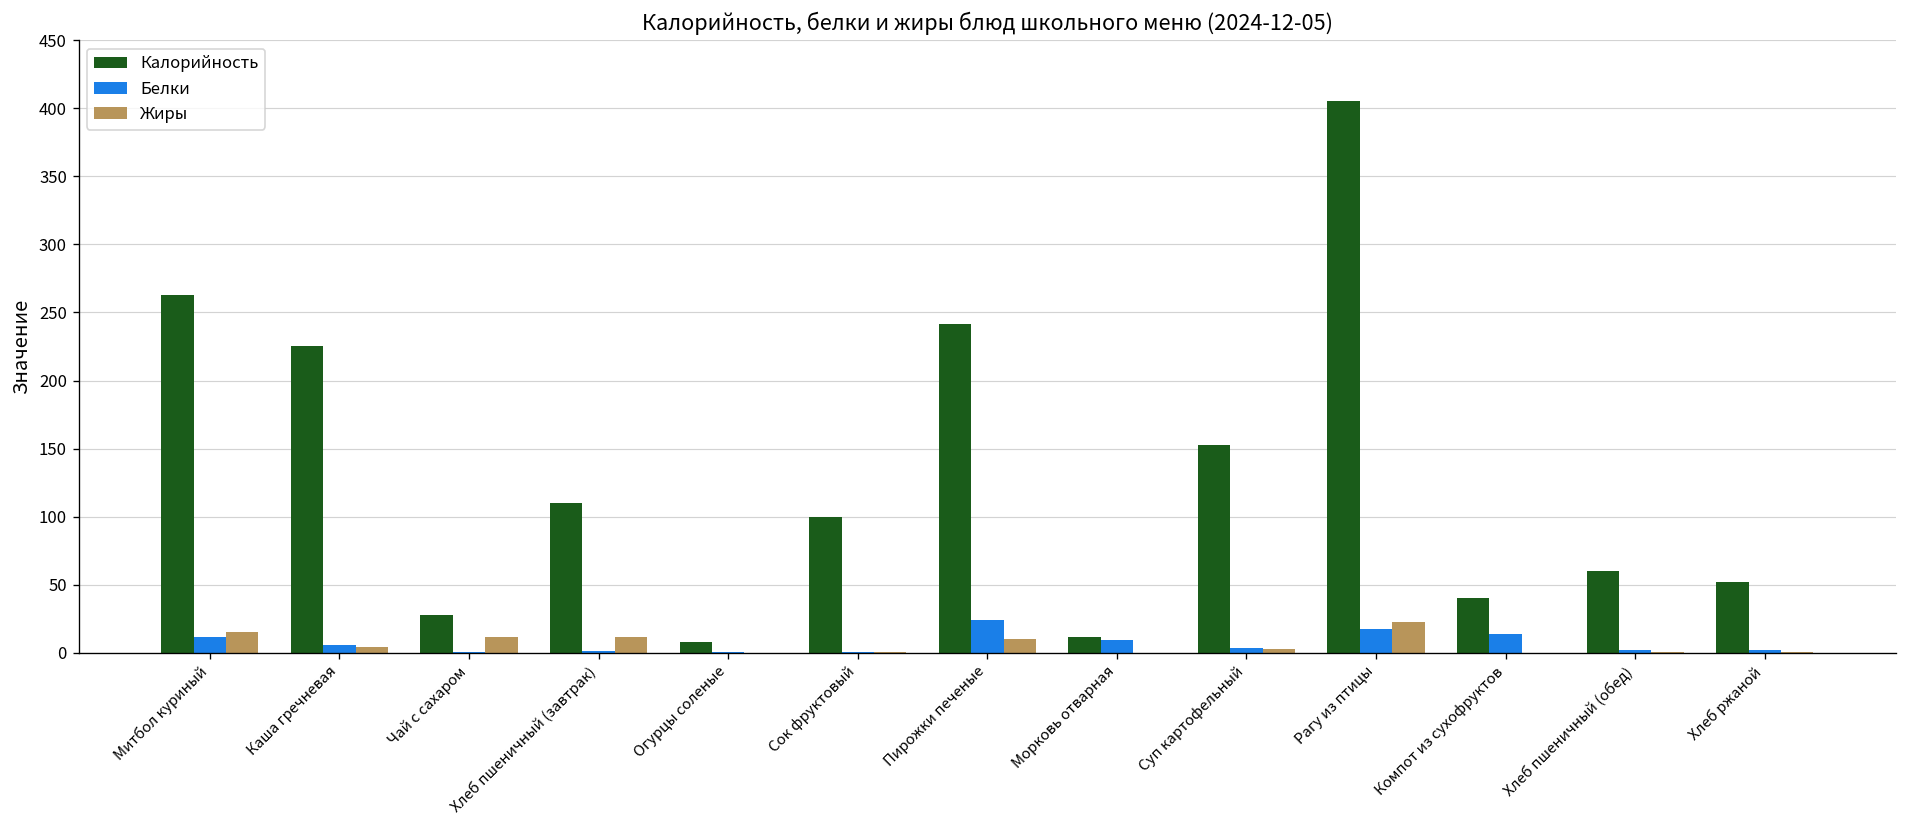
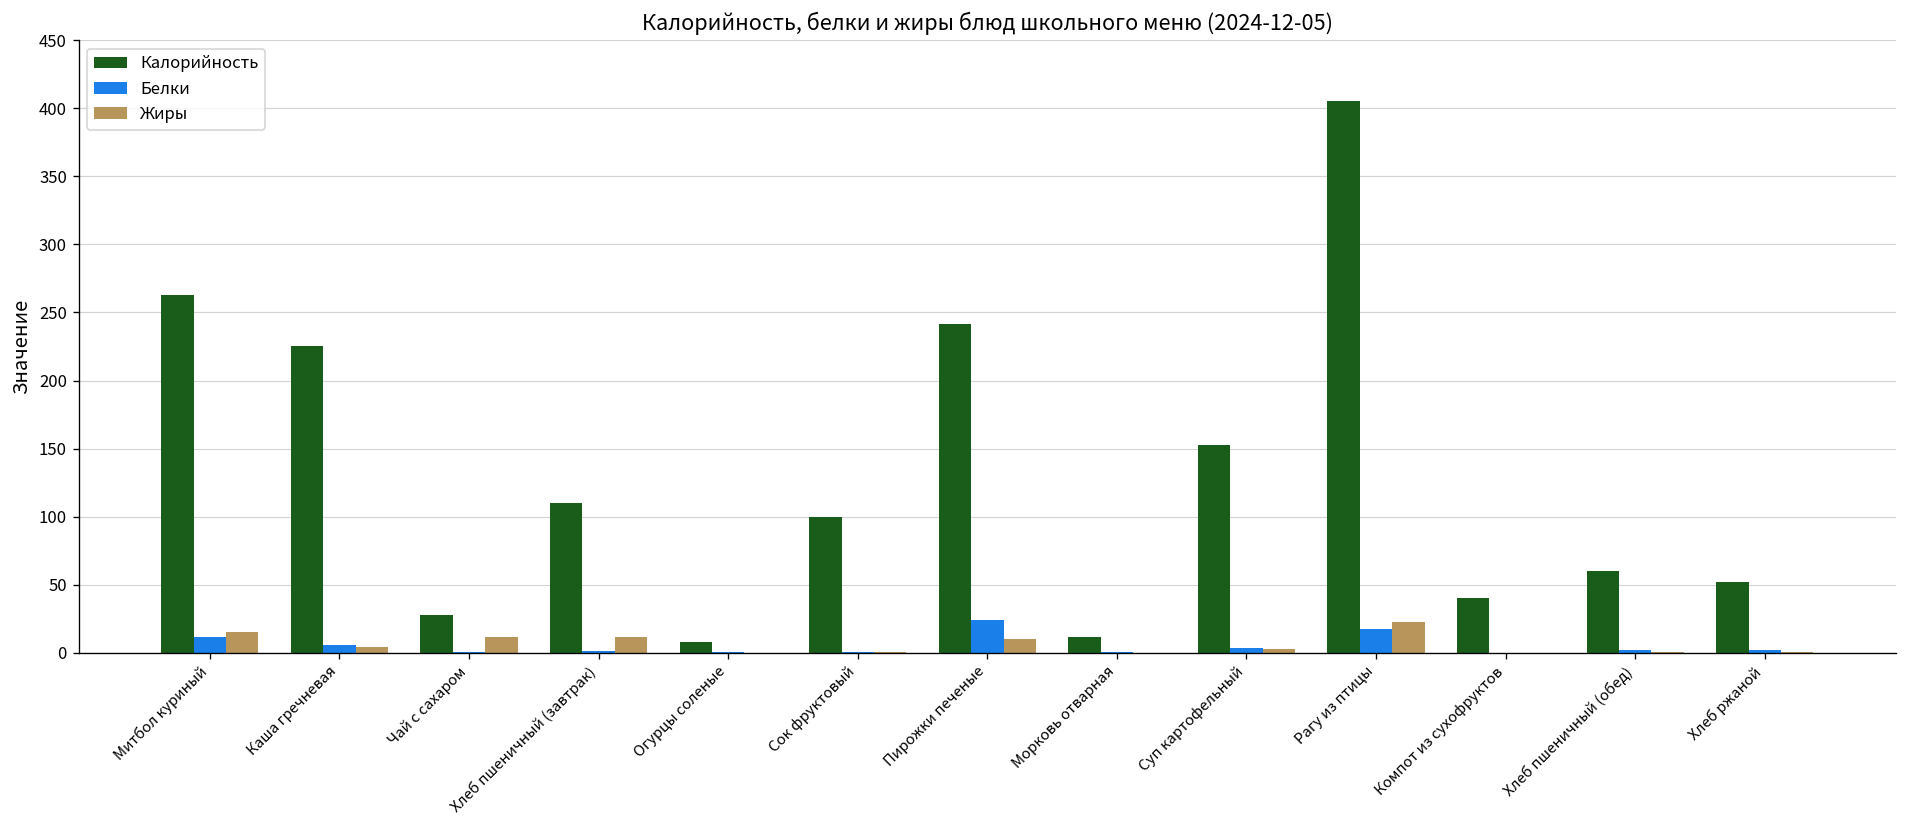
Белки, Морковь отварная: 9 -> 1
Белки, Компот из сухофруктов: 14 -> 0
